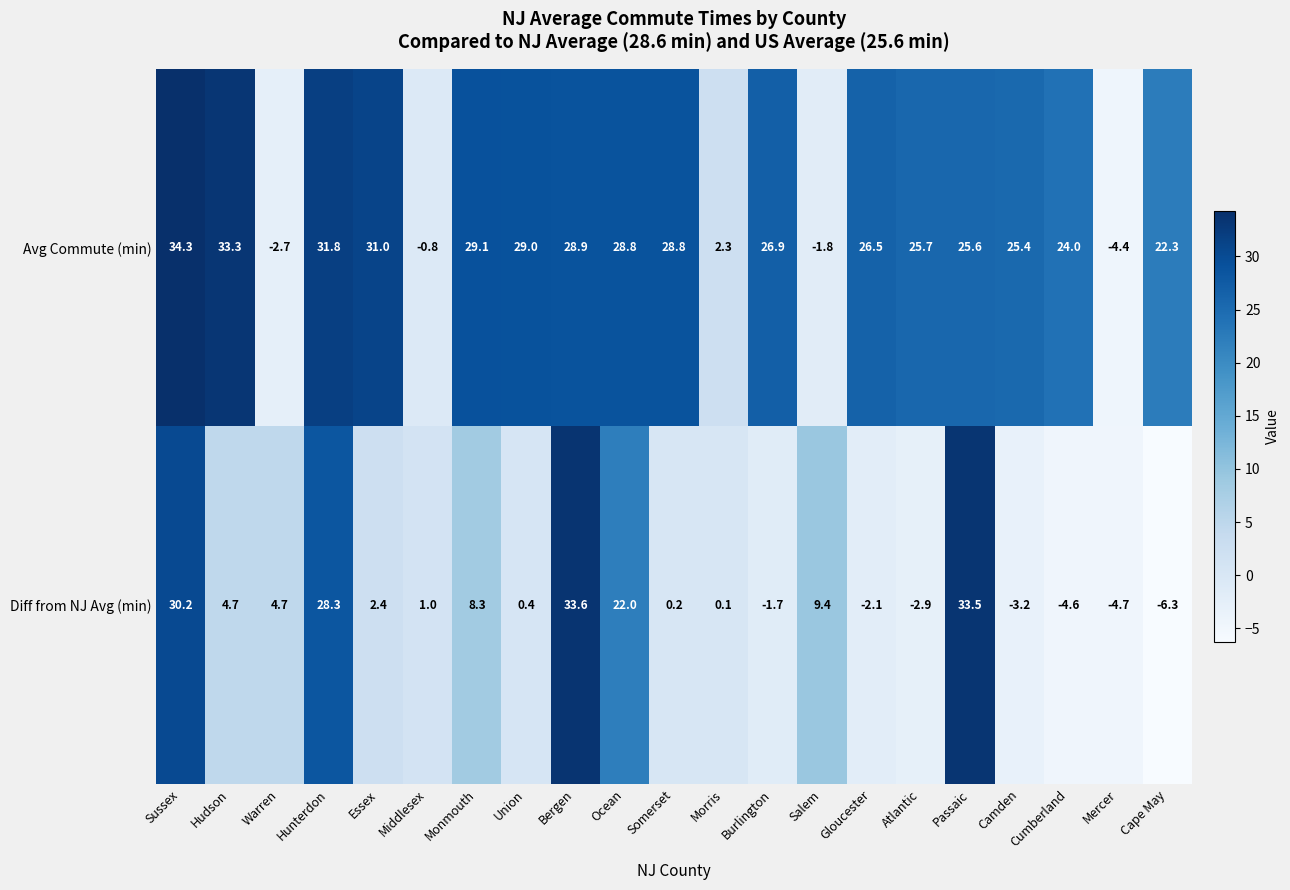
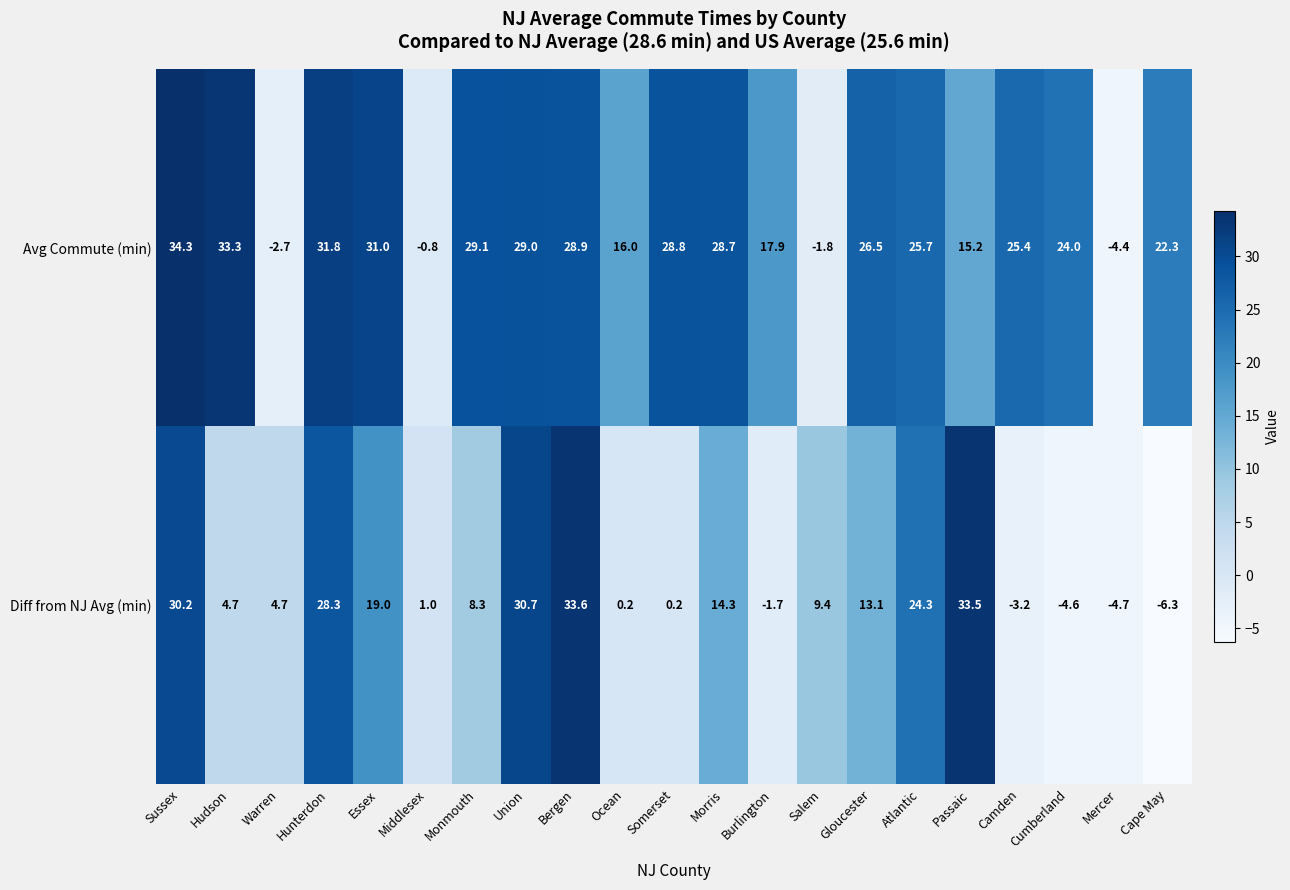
Avg Commute (min), Ocean: 28.8 -> 16.0
Avg Commute (min), Morris: 2.3 -> 28.7
Avg Commute (min), Burlington: 26.9 -> 17.9
Avg Commute (min), Passaic: 25.6 -> 15.2
Diff from NJ Avg (min), Essex: 2.4 -> 19.0
Diff from NJ Avg (min), Union: 0.4 -> 30.7
Diff from NJ Avg (min), Ocean: 22.0 -> 0.2
Diff from NJ Avg (min), Morris: 0.1 -> 14.3
Diff from NJ Avg (min), Gloucester: -2.1 -> 13.1
Diff from NJ Avg (min), Atlantic: -2.9 -> 24.3
